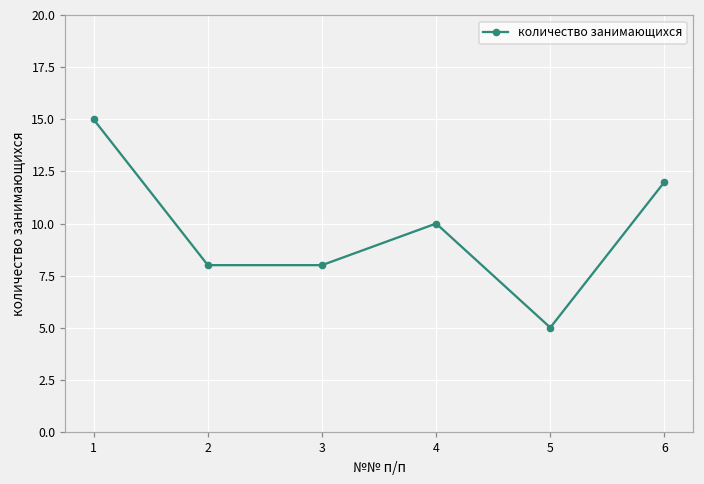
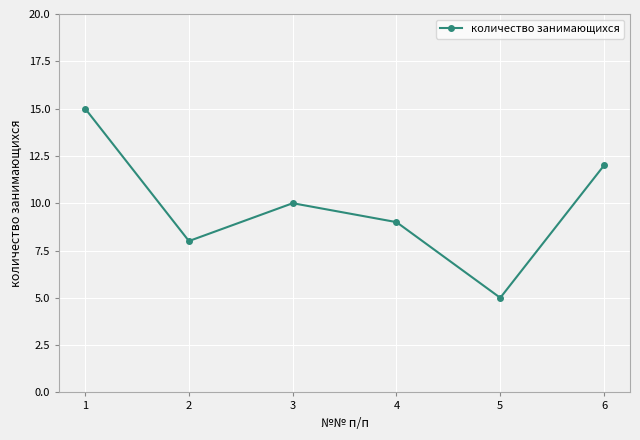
3: 8 -> 10
4: 10 -> 9
